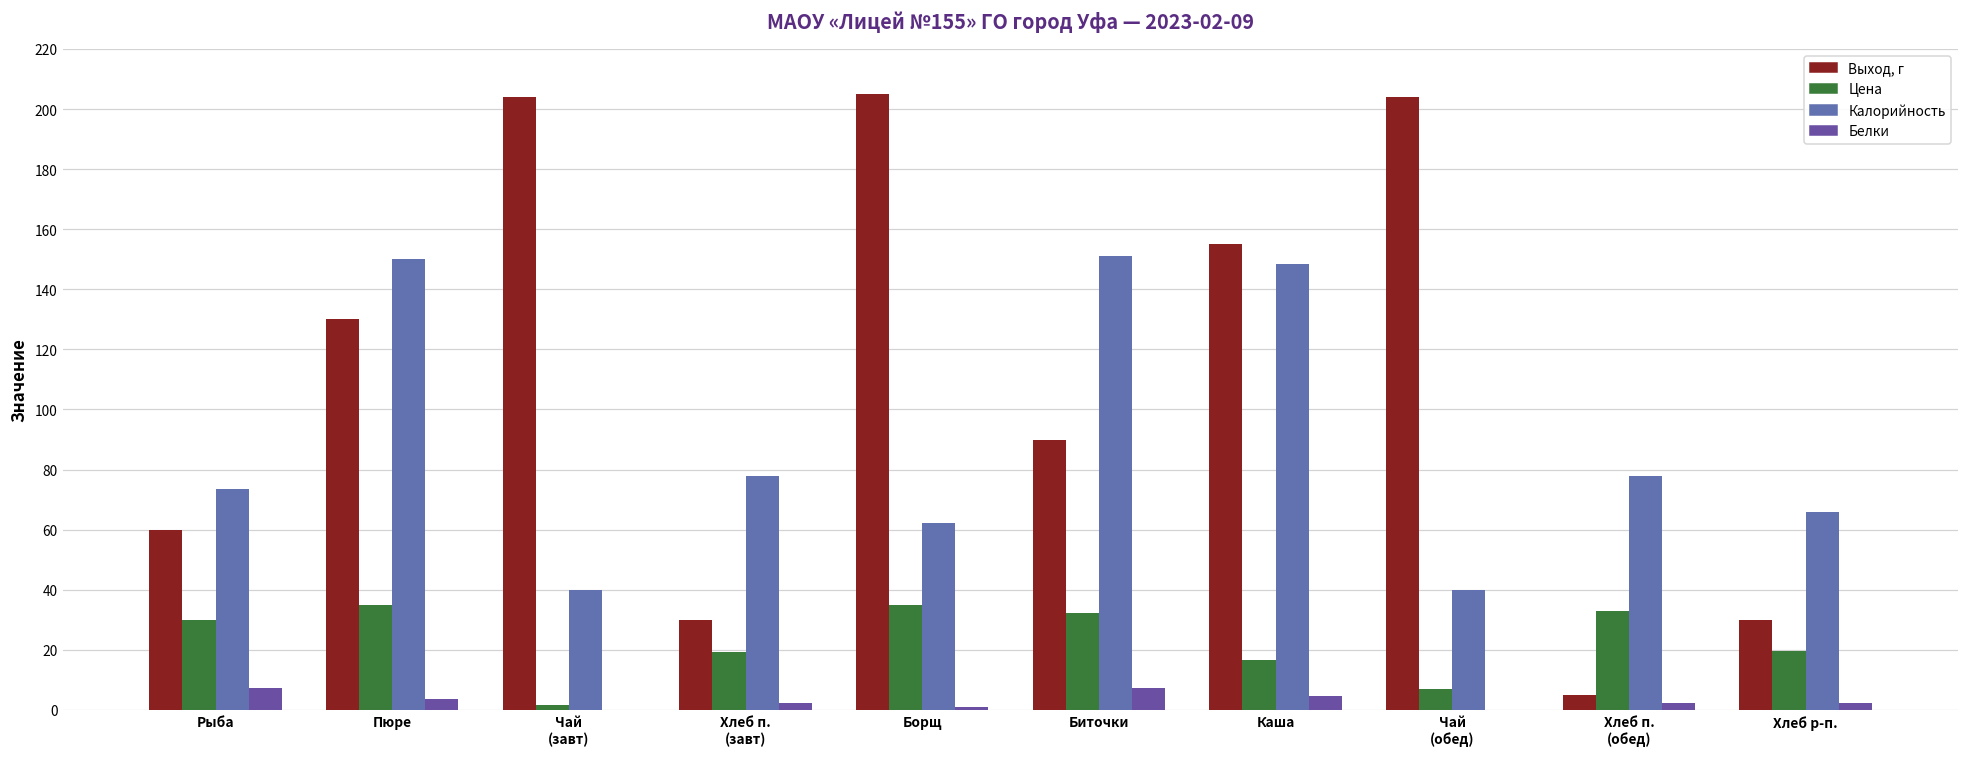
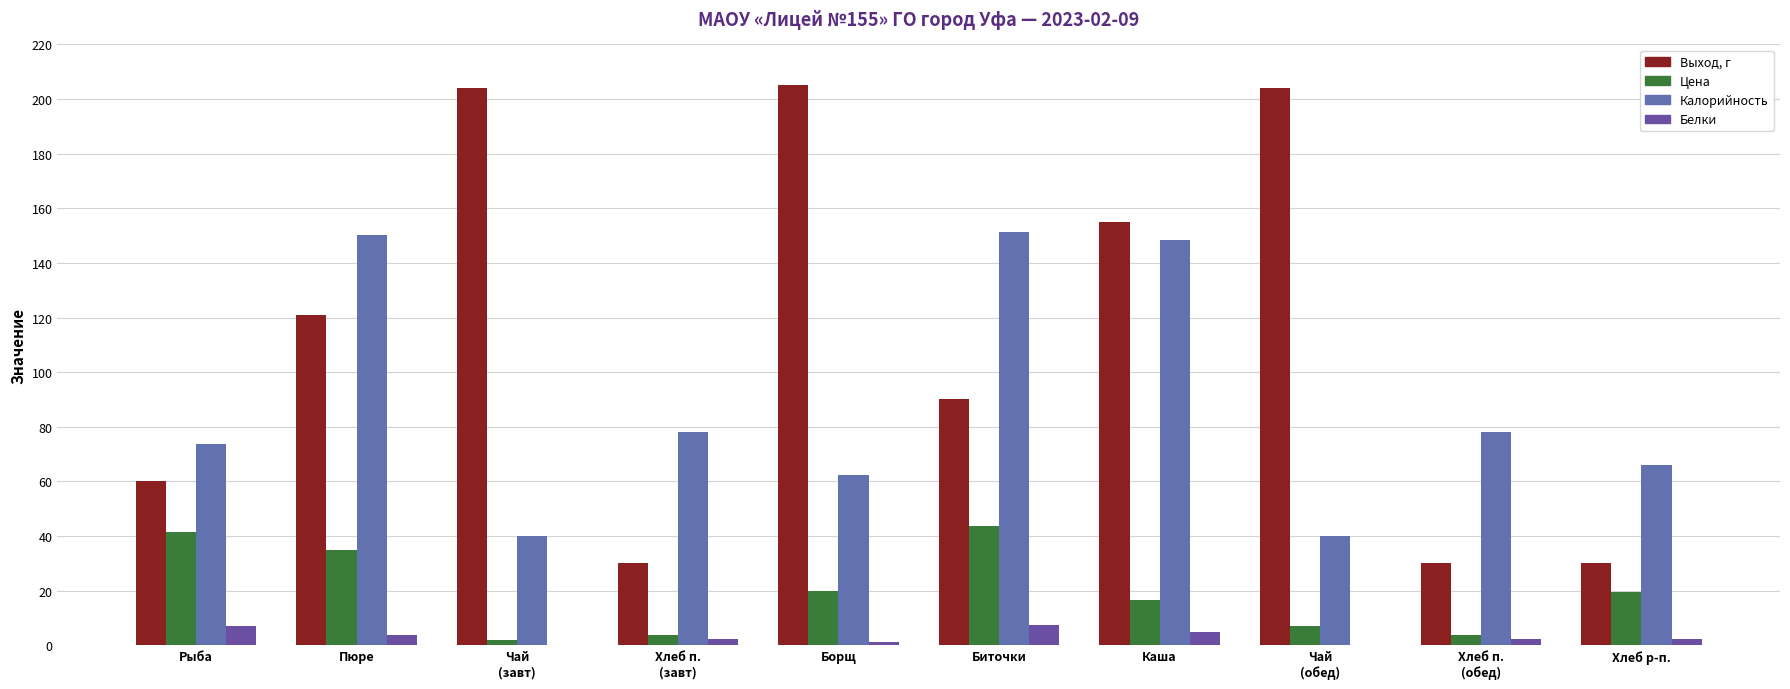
Цена, Рыба: 30 -> 42
Выход, г, Пюре: 130 -> 121
Цена, Хлеб п. (завт): 19 -> 4
Цена, Борщ: 35 -> 20
Цена, Биточки: 32 -> 44
Выход, г, Хлеб п. (обед): 5 -> 30
Цена, Хлеб п. (обед): 33 -> 4
